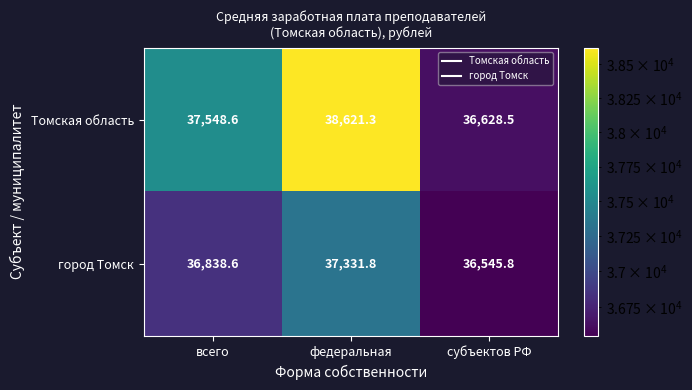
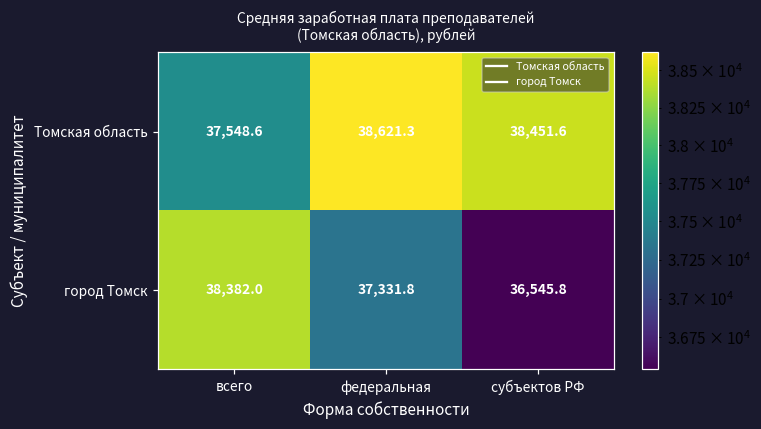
Томская область, субъектов РФ: 36,628.5 -> 38,451.6
город Томск, всего: 36,838.6 -> 38,382.0
